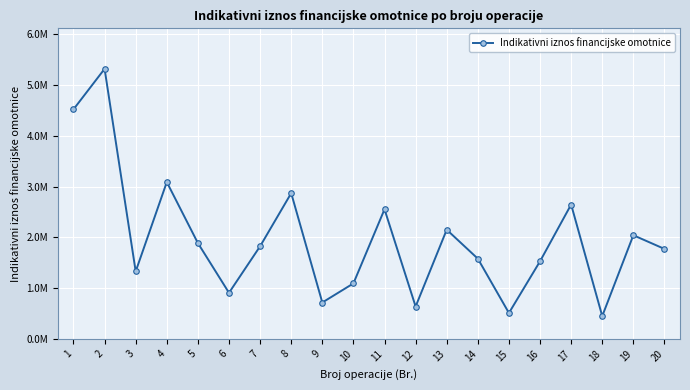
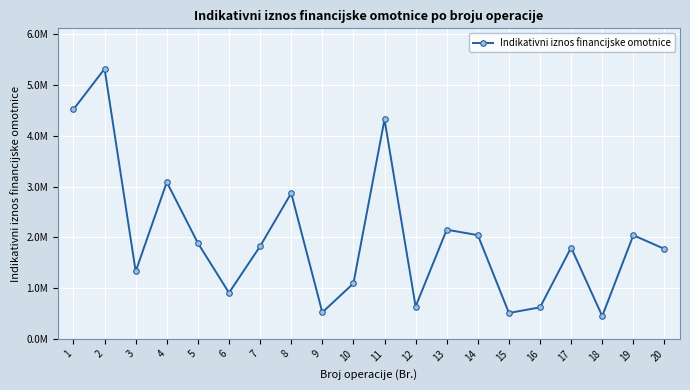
9: 700000 -> 500000
11: 2600000 -> 4300000
14: 1600000 -> 2000000
16: 1500000 -> 600000
17: 2600000 -> 1800000
